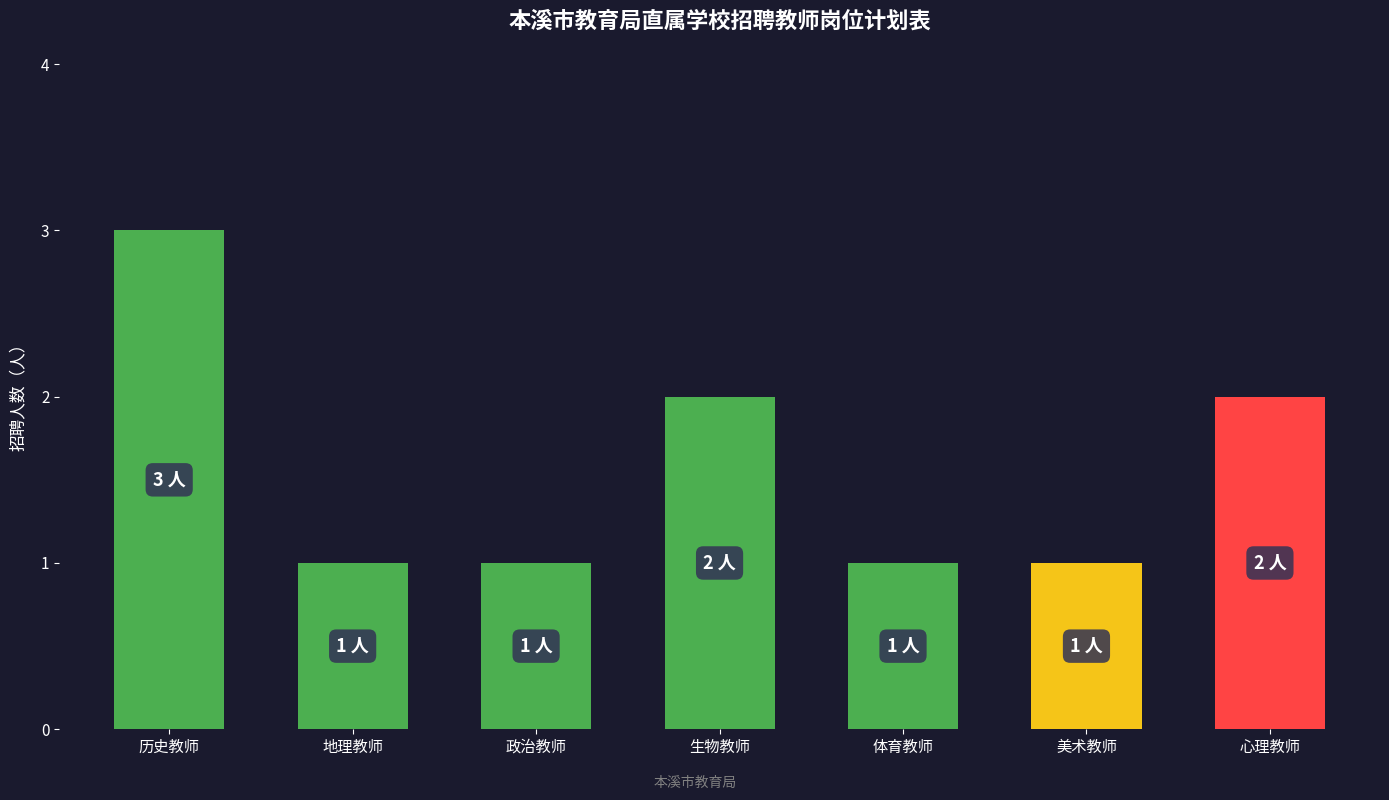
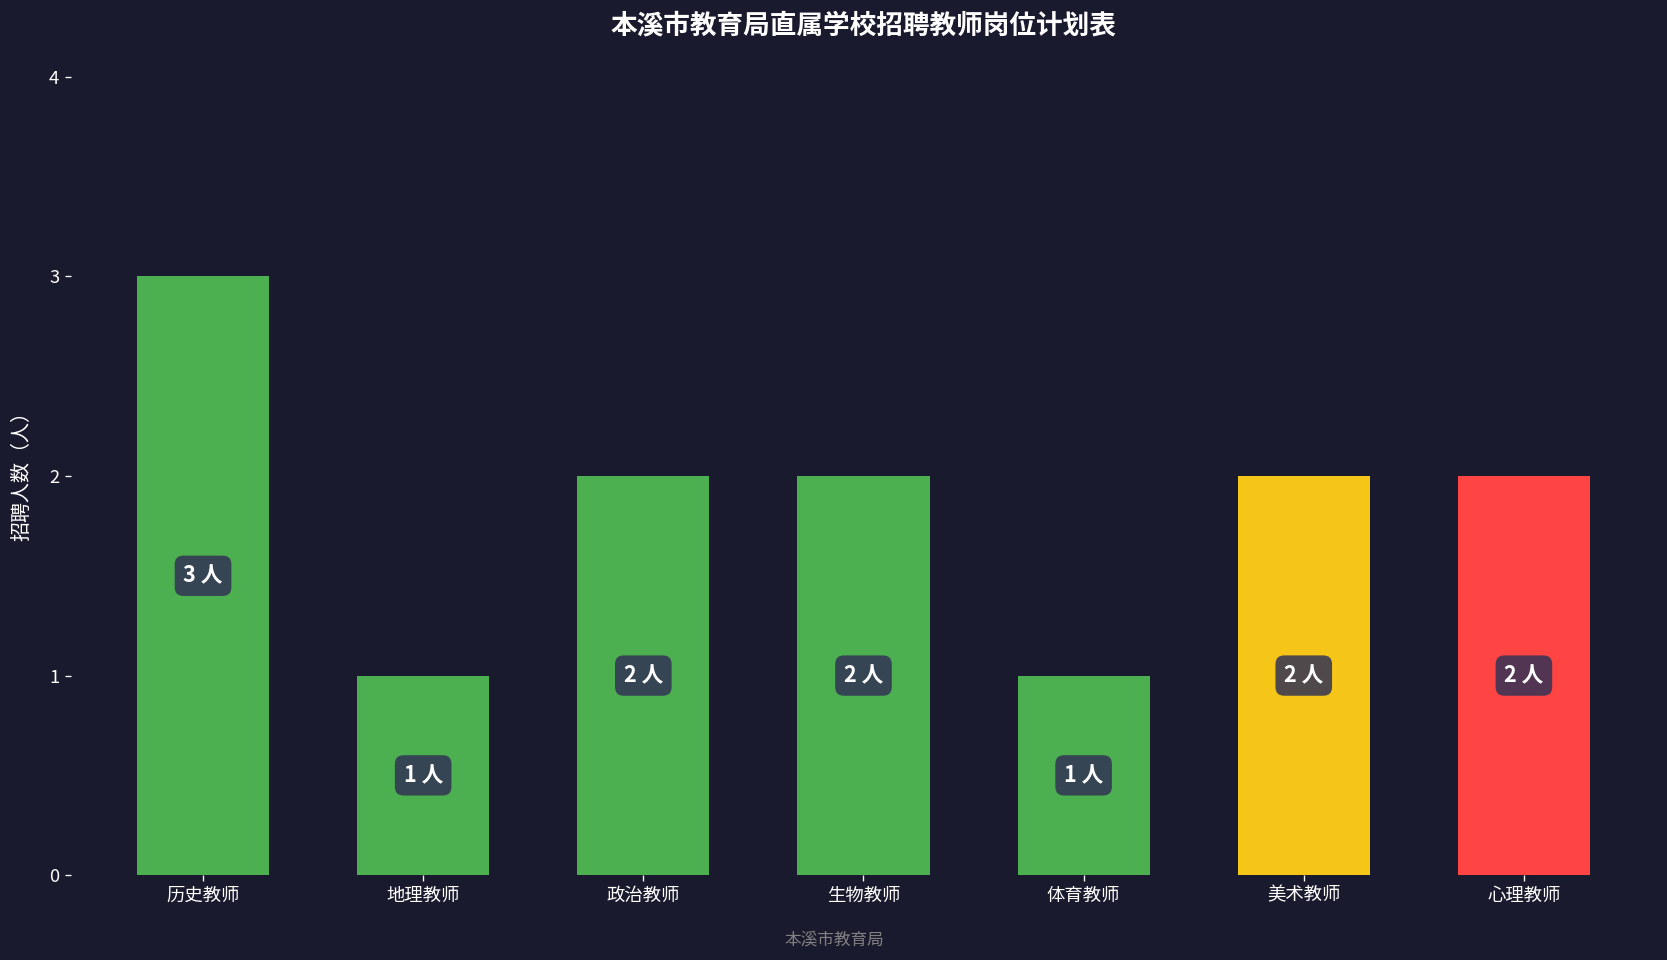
政治教师: 1 -> 2
美术教师: 1 -> 2
